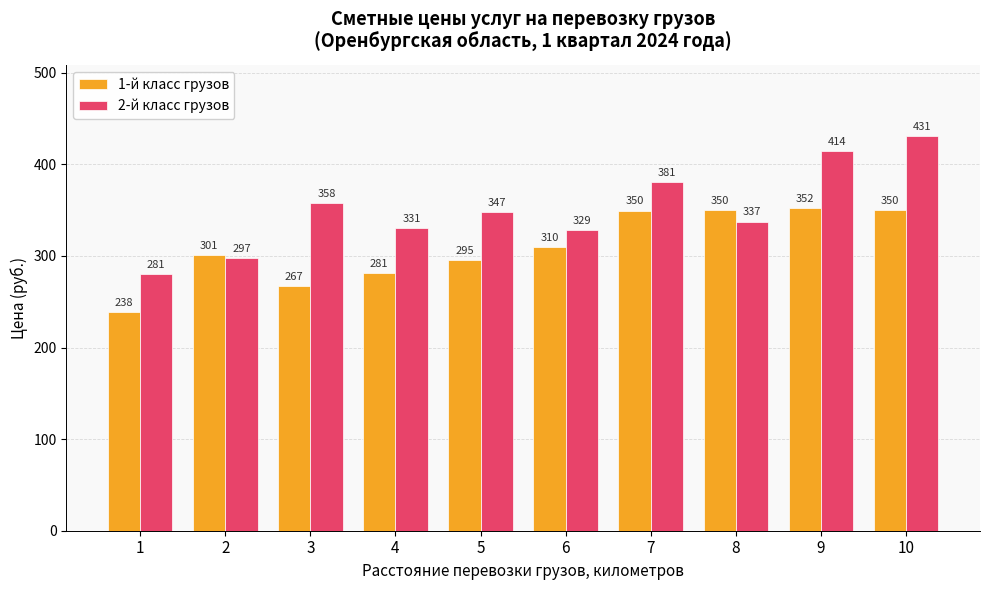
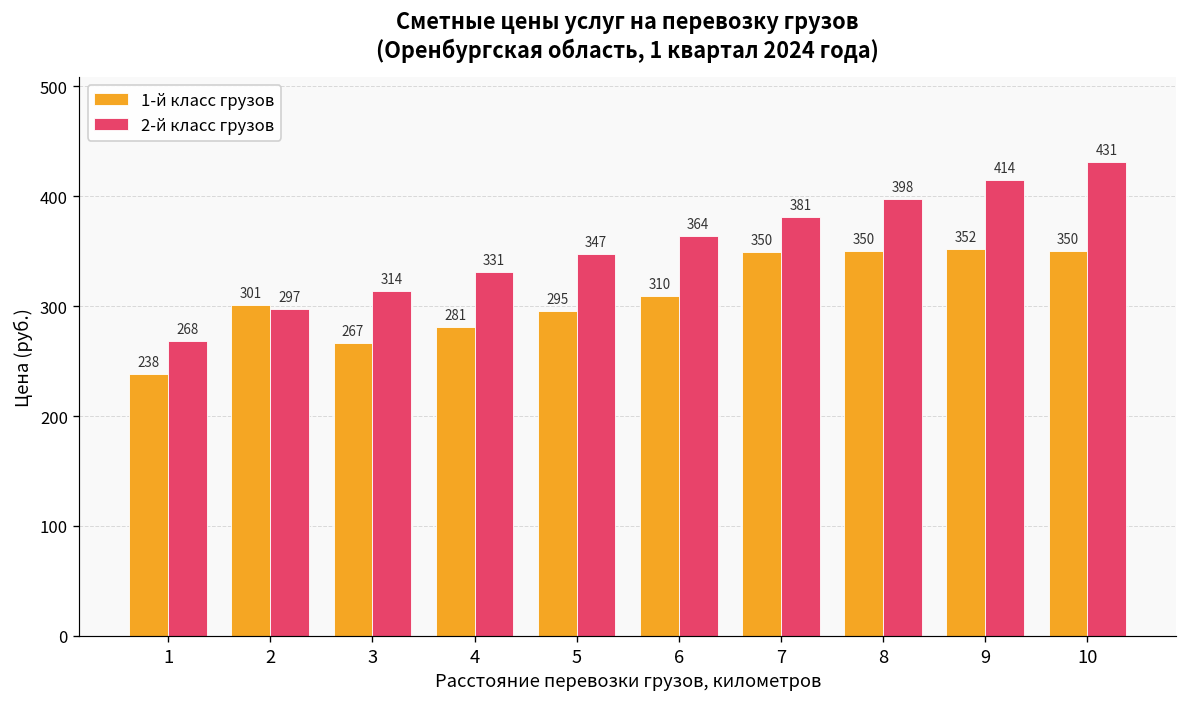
2-й класс грузов, 1: 281 -> 268
2-й класс грузов, 3: 358 -> 314
2-й класс грузов, 6: 329 -> 364
2-й класс грузов, 8: 337 -> 398
